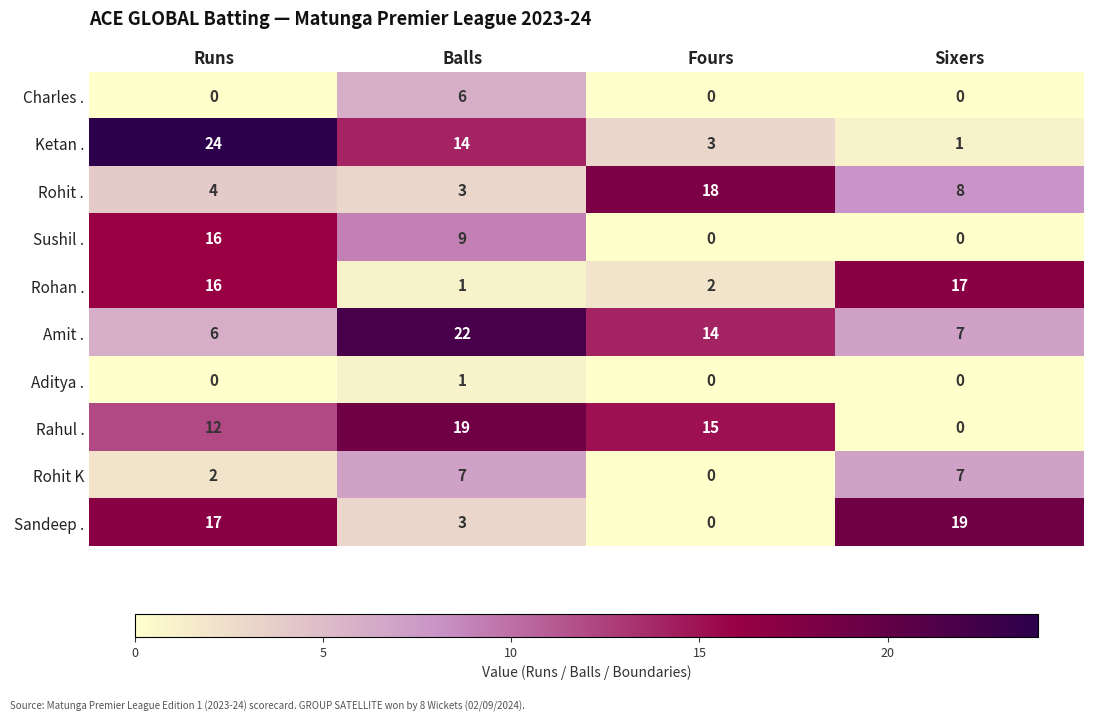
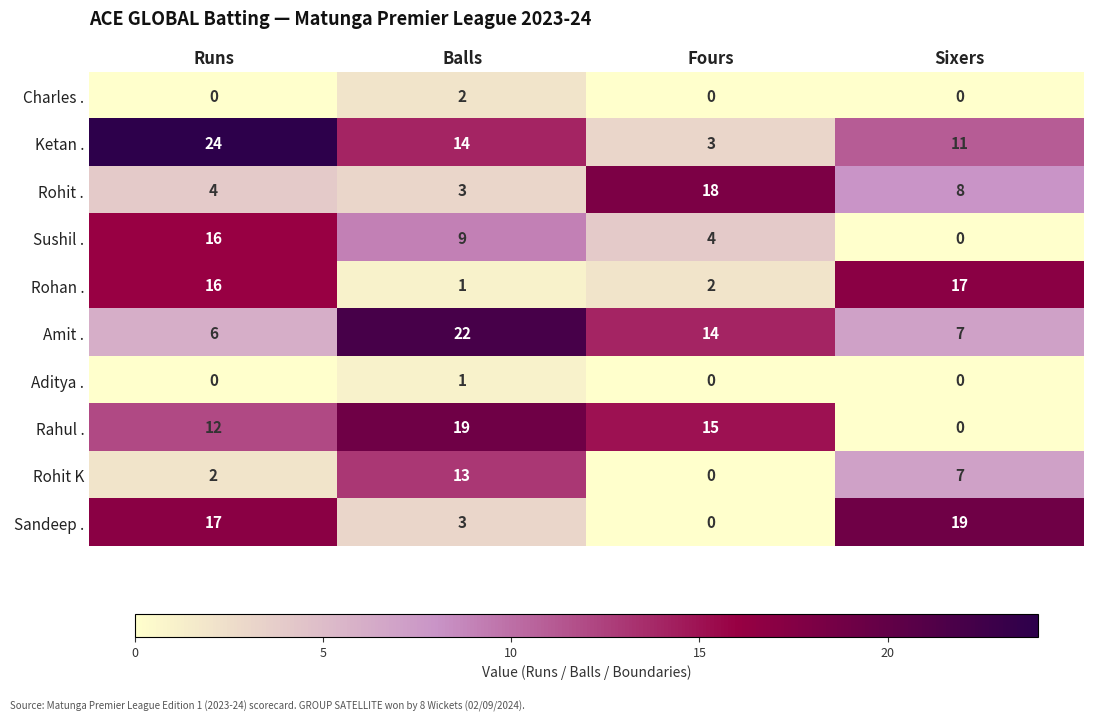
Charles ., Balls: 6 -> 2
Ketan ., Sixers: 1 -> 11
Sushil ., Fours: 0 -> 4
Rohit K, Balls: 7 -> 13
